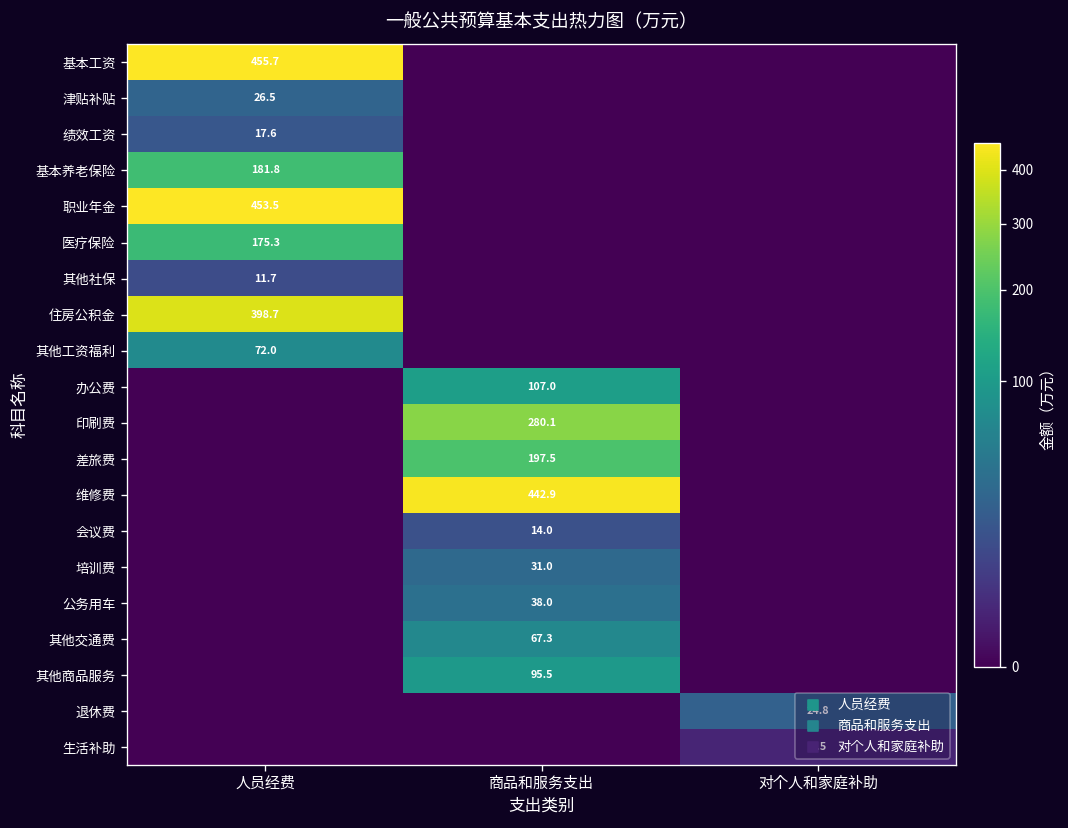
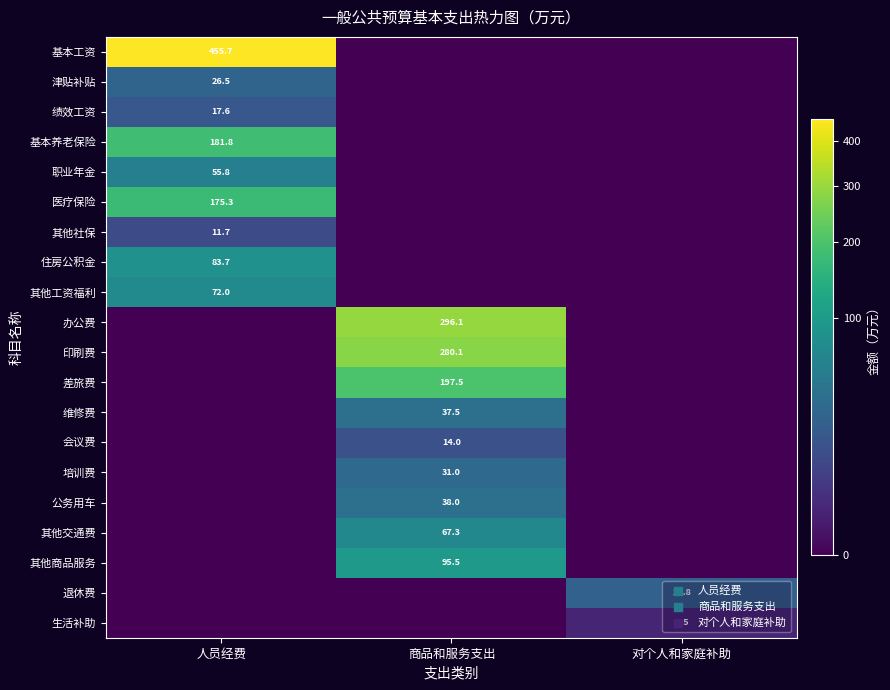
职业年金, 人员经费: 453.5 -> 55.8
住房公积金, 人员经费: 398.7 -> 83.7
办公费, 商品和服务支出: 107.0 -> 296.1
维修费, 商品和服务支出: 442.9 -> 37.5
